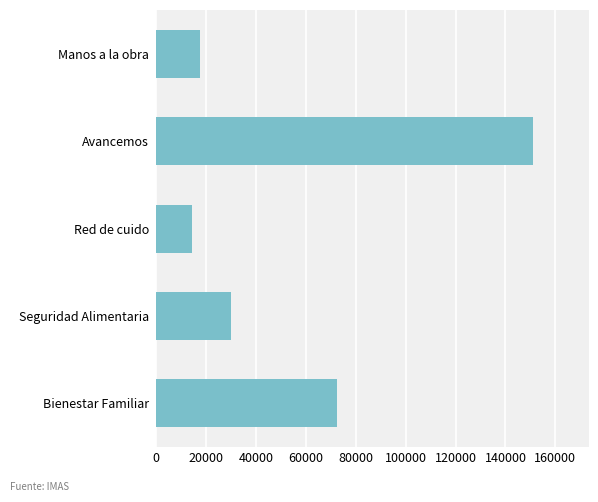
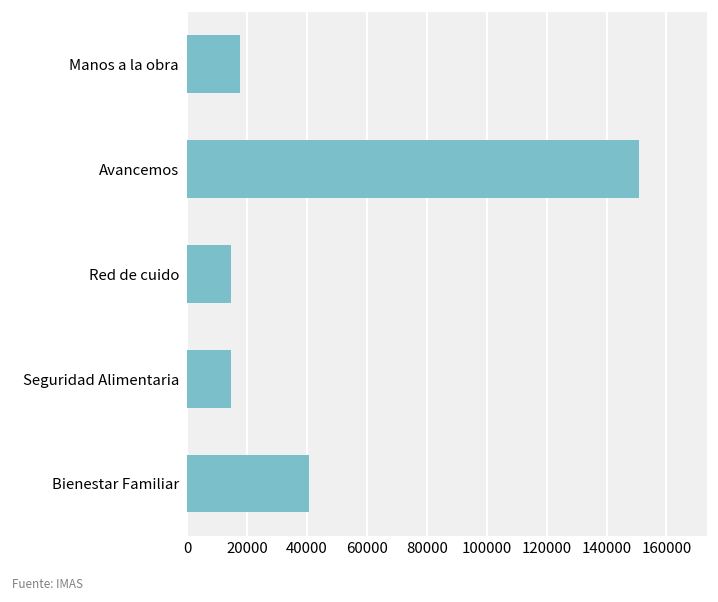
Seguridad Alimentaria: 30000 -> 14000
Bienestar Familiar: 73000 -> 41000
